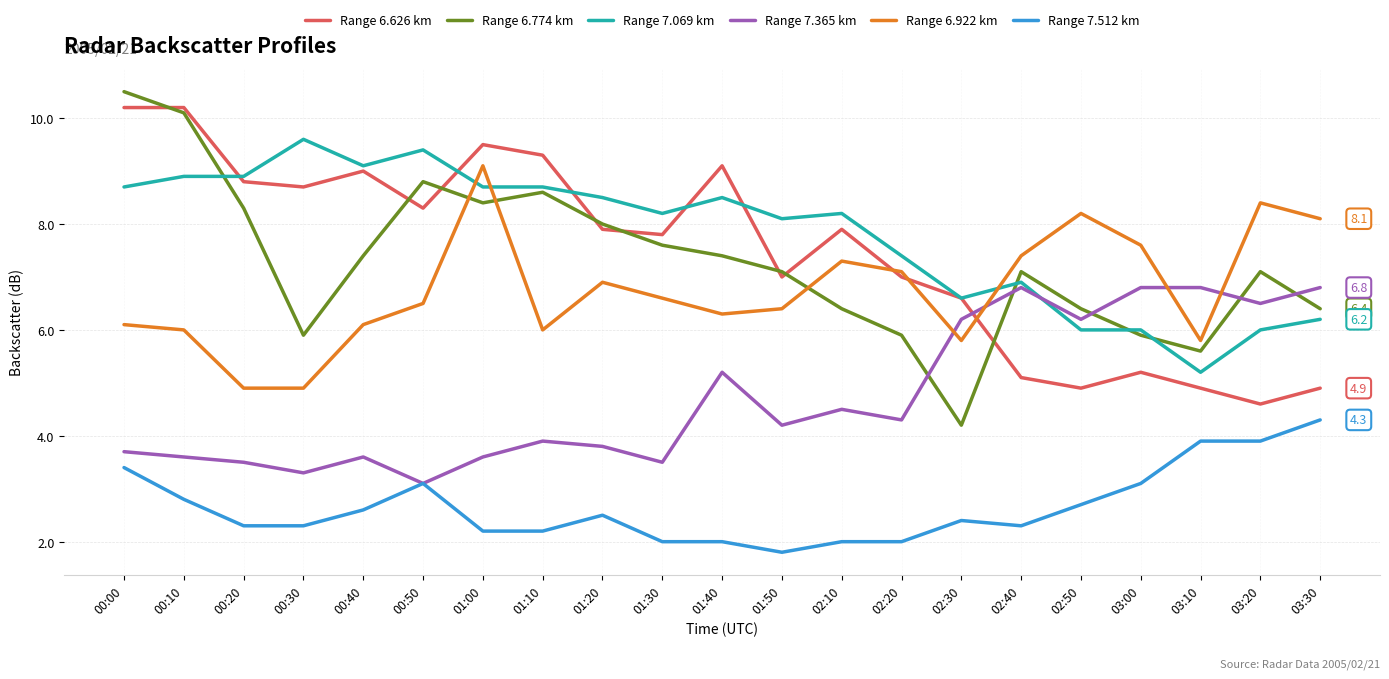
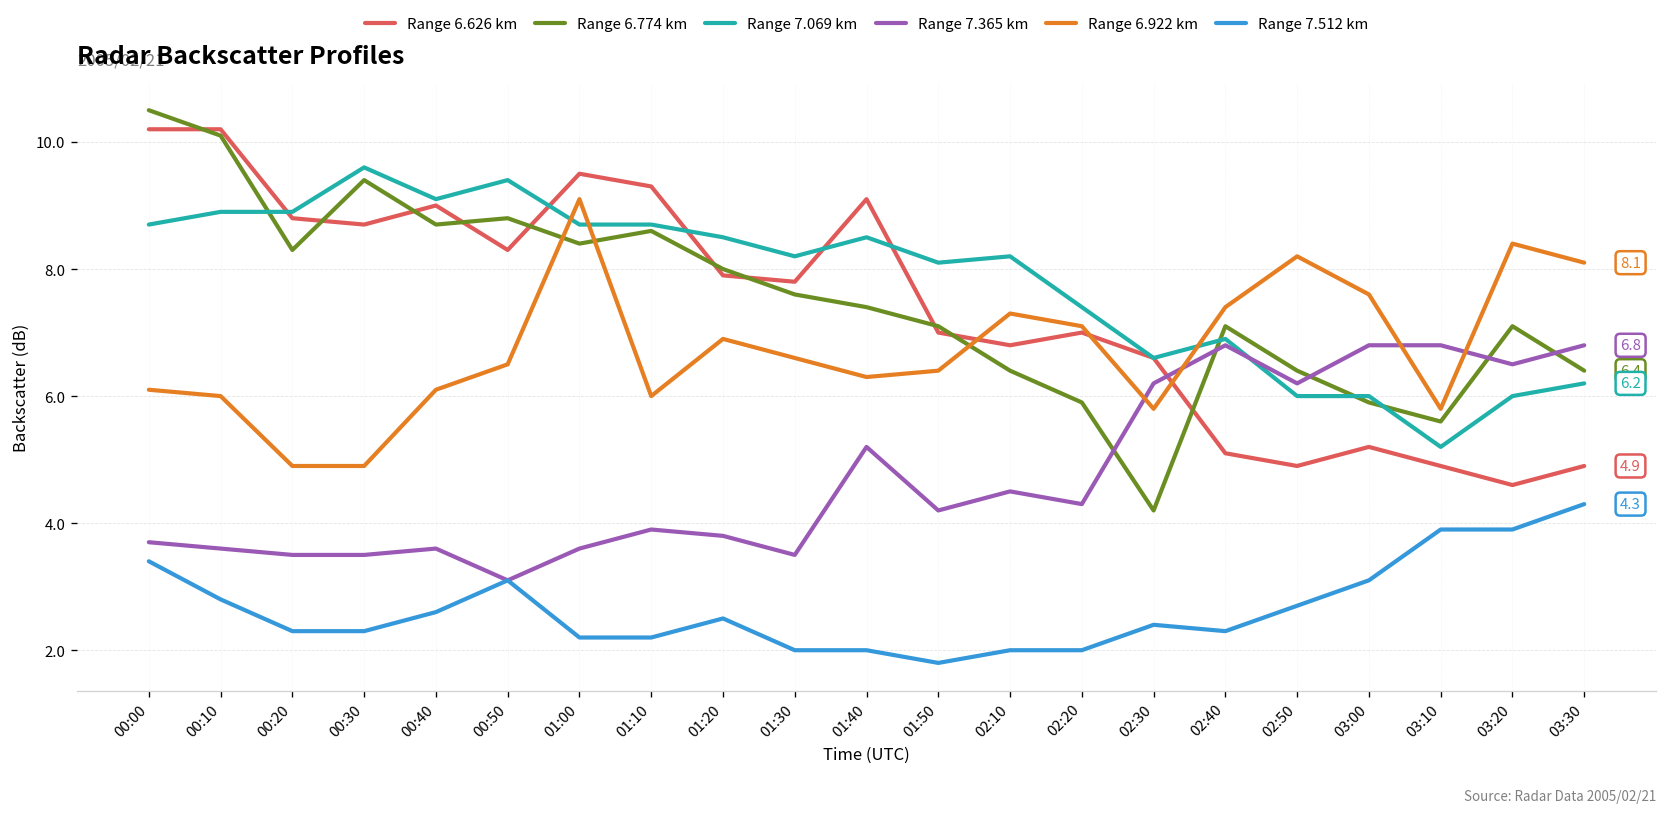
Range 6.774 km, 00:30: 5.9 -> 9.4
Range 7.365 km, 00:30: 3.3 -> 3.5
Range 6.774 km, 00:40: 7.4 -> 8.7
Range 6.626 km, 02:10: 7.9 -> 6.8
